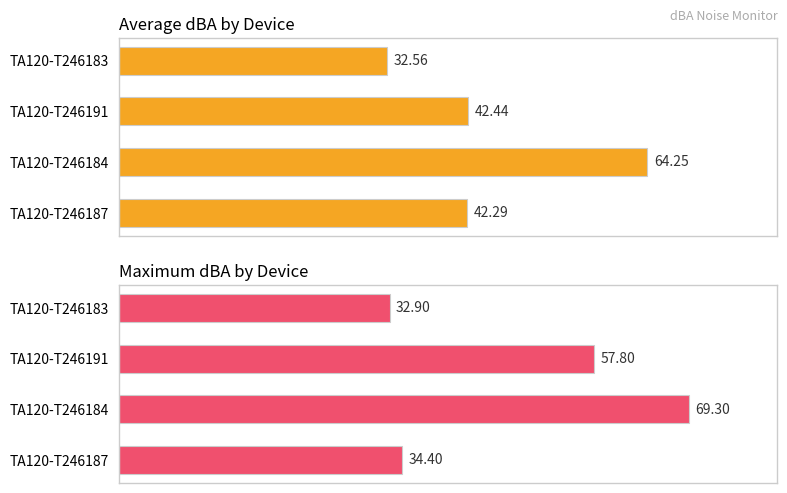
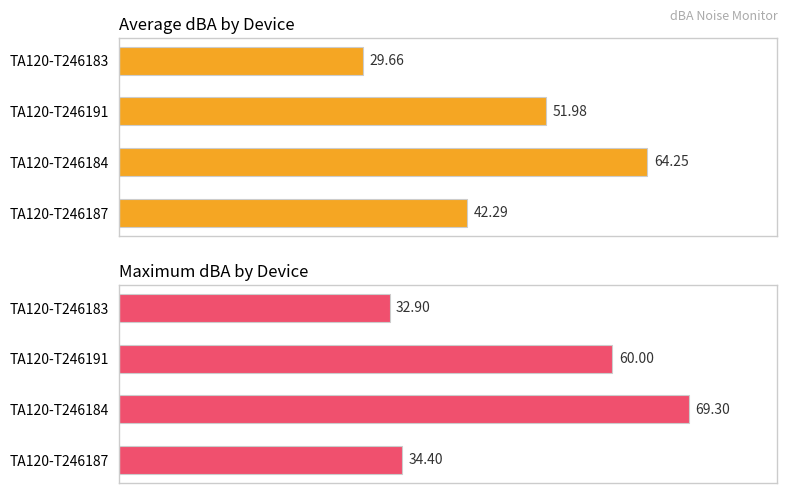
Average dBA by Device, TA120-T246183: 32.56 -> 29.66
Average dBA by Device, TA120-T246191: 42.44 -> 51.98
Maximum dBA by Device, TA120-T246191: 57.80 -> 60.00
